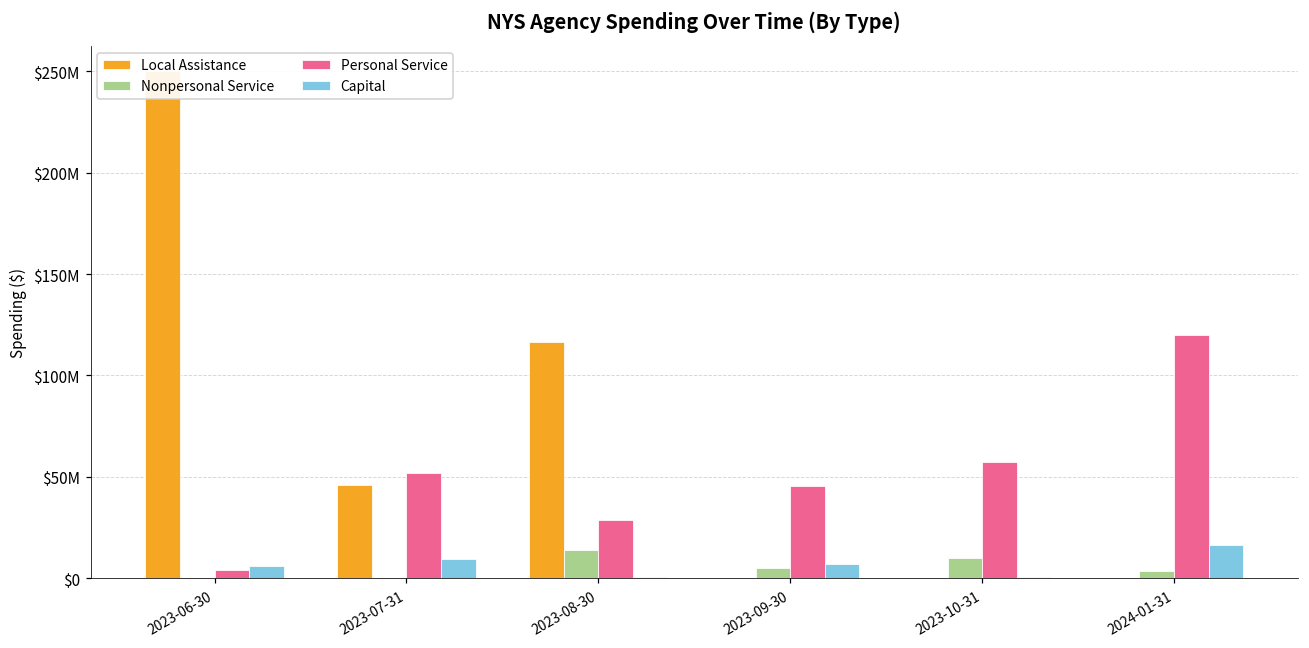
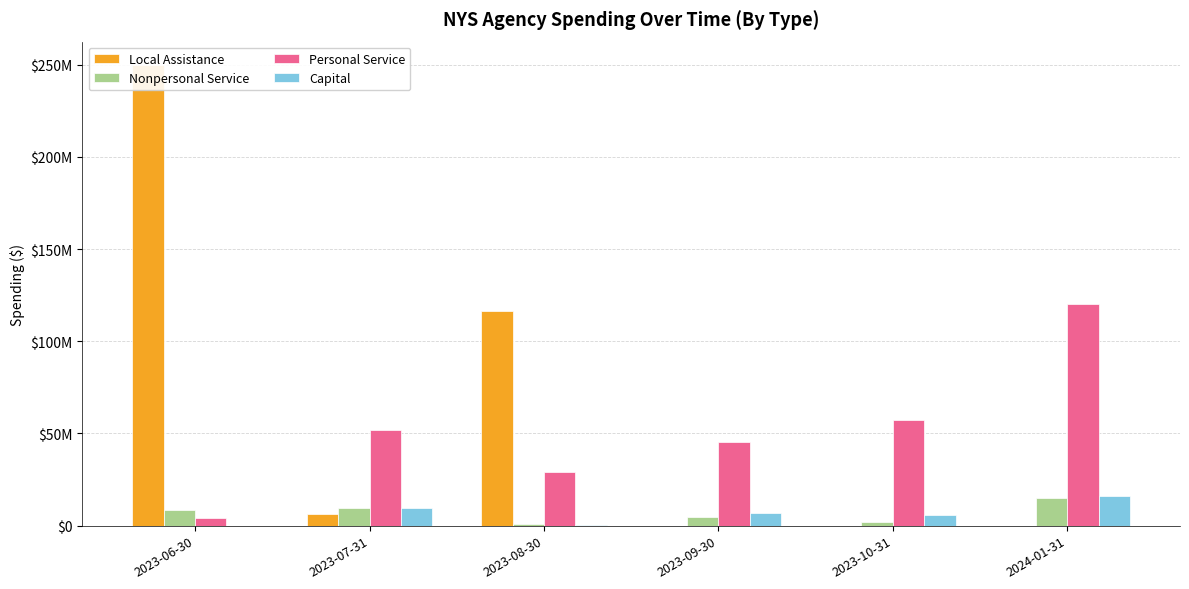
Nonpersonal Service, 2023-06-30: $0 -> $9000000
Capital, 2023-06-30: $6000000 -> $0
Local Assistance, 2023-07-31: $46000000 -> $6000000
Nonpersonal Service, 2023-07-31: $0 -> $10000000
Nonpersonal Service, 2023-08-30: $14000000 -> $1000000
Nonpersonal Service, 2023-10-31: $10000000 -> $2000000
Capital, 2023-10-31: $1000000 -> $6000000
Nonpersonal Service, 2024-01-31: $4000000 -> $15000000
